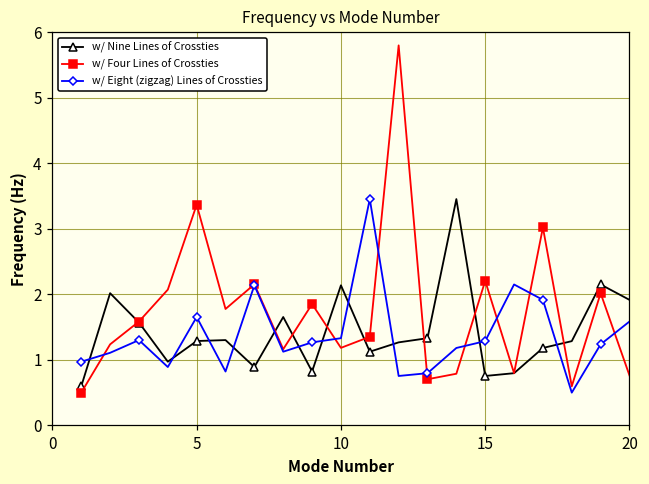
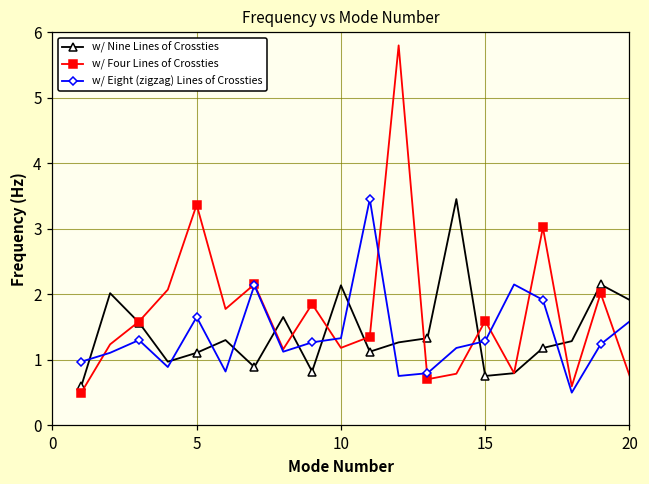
w/ Nine Lines of Crossties, 5: 1.3 -> 1.1
w/ Four Lines of Crossties, 15: 2.2 -> 1.6
